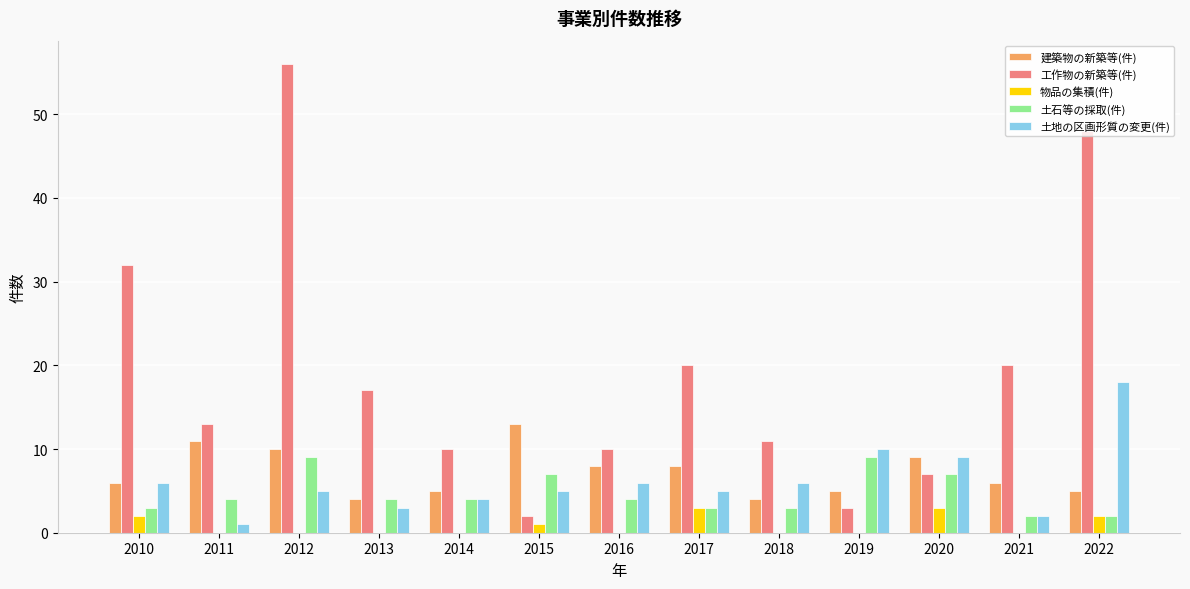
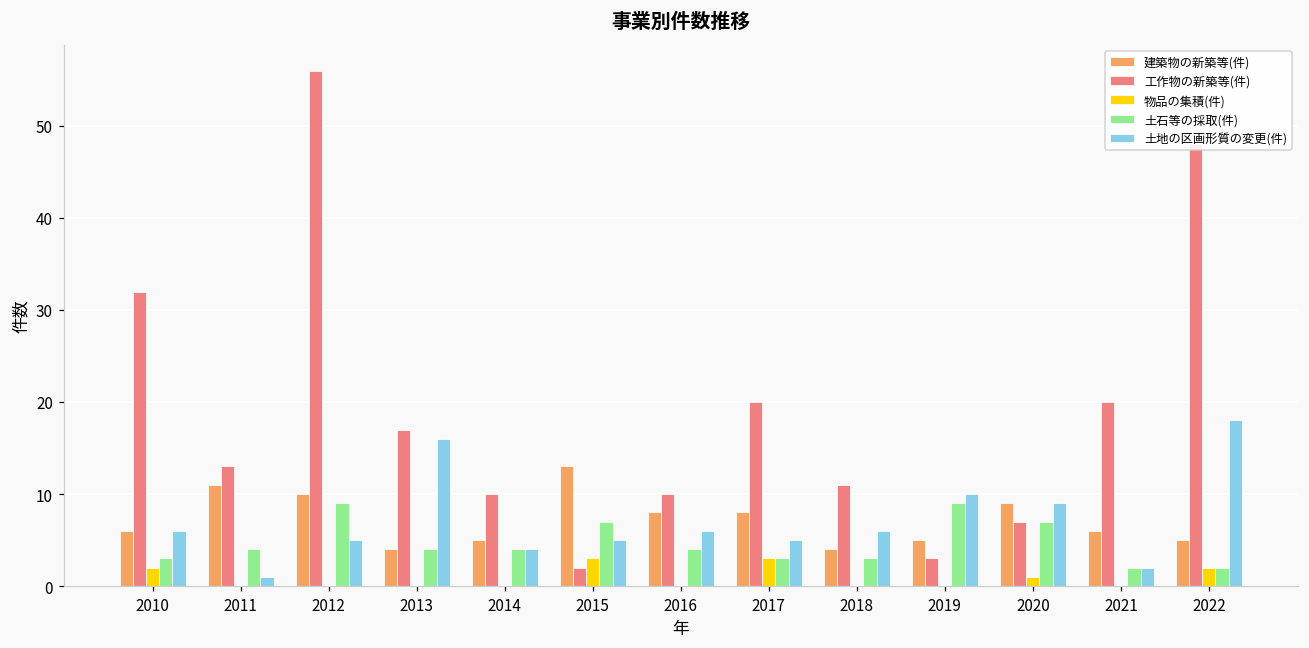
土地の区画形質の変更(件), 2013: 3 -> 16
物品の集積(件), 2015: 1 -> 3
物品の集積(件), 2020: 3 -> 1
